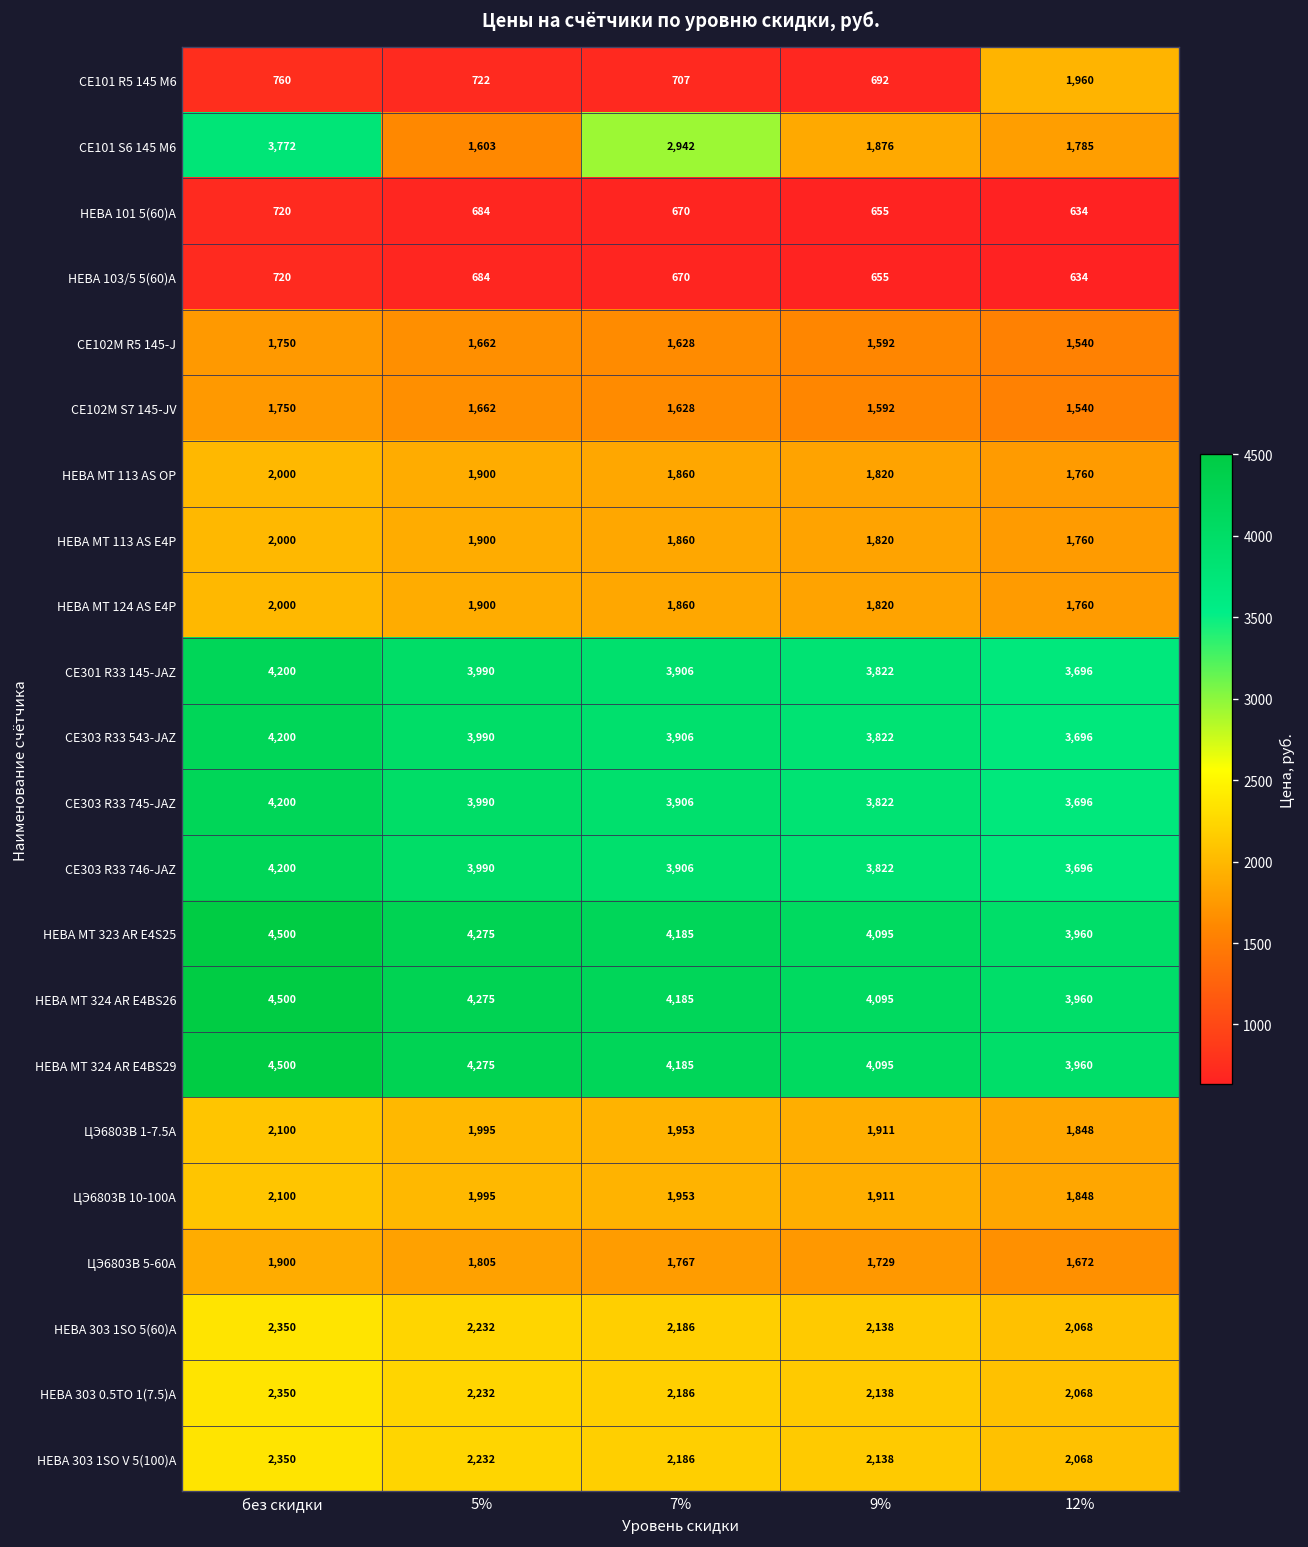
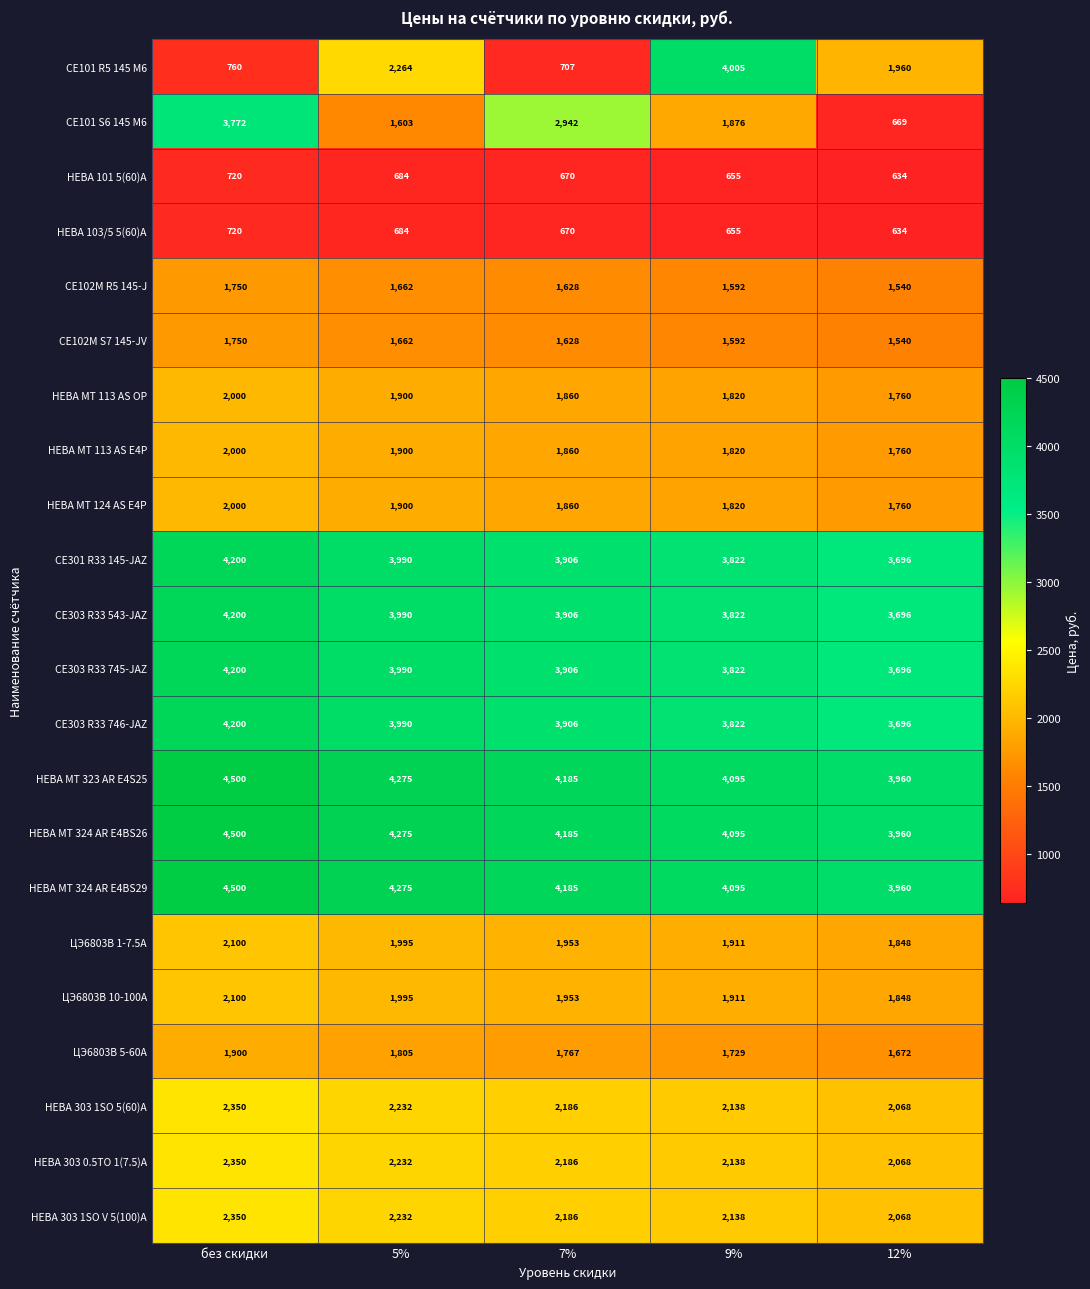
СЕ101 R5 145 M6, 5%: 722 -> 2,264
СЕ101 R5 145 M6, 9%: 692 -> 4,005
СЕ101 S6 145 M6, 12%: 1,785 -> 669
